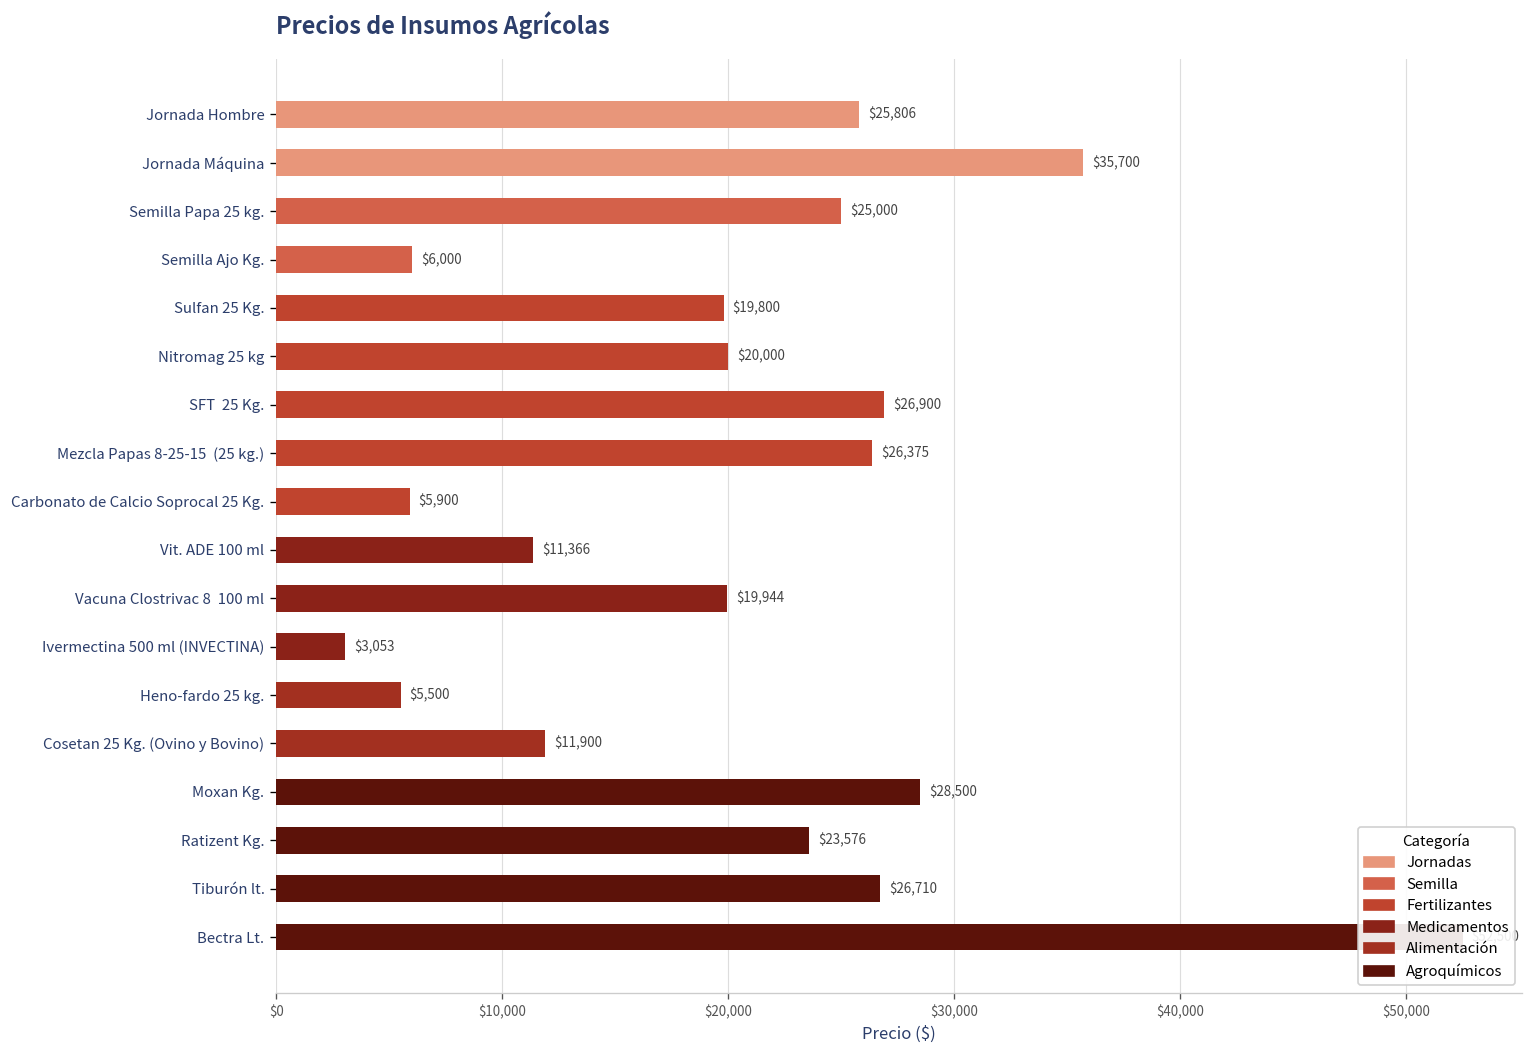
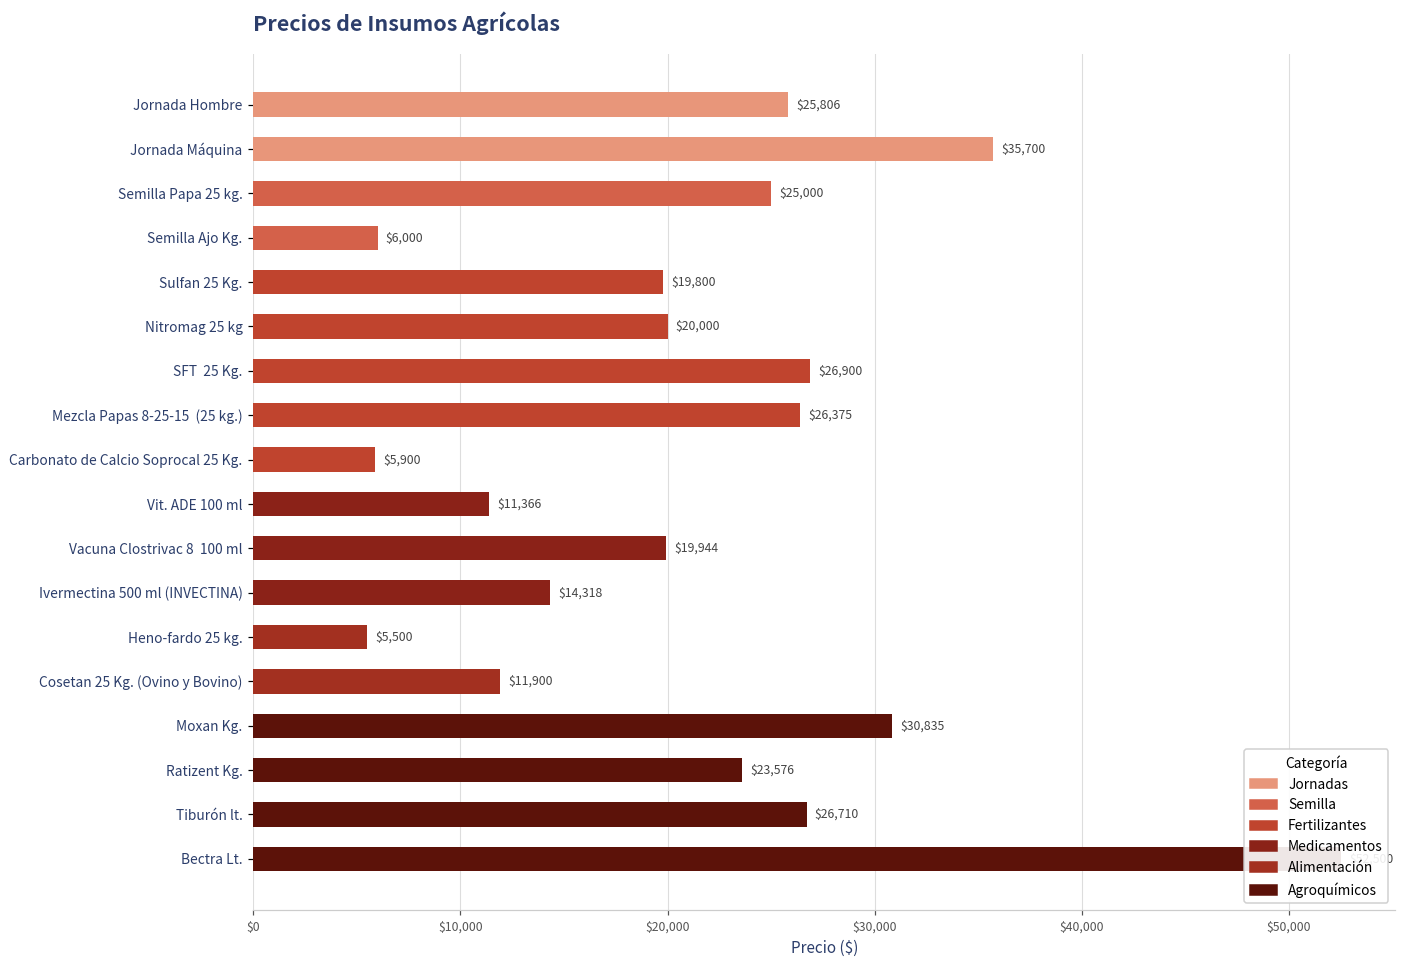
Ivermectina 500 ml (INVECTINA): $3,053 -> $14,318
Moxan Kg.: $28,500 -> $30,835
